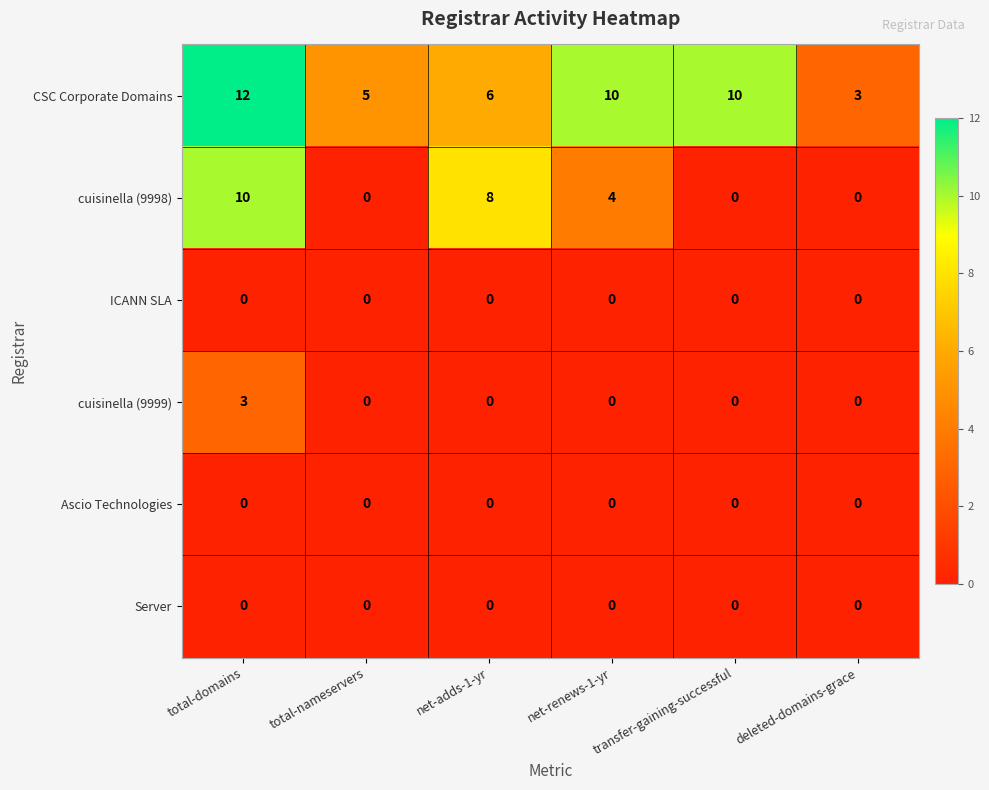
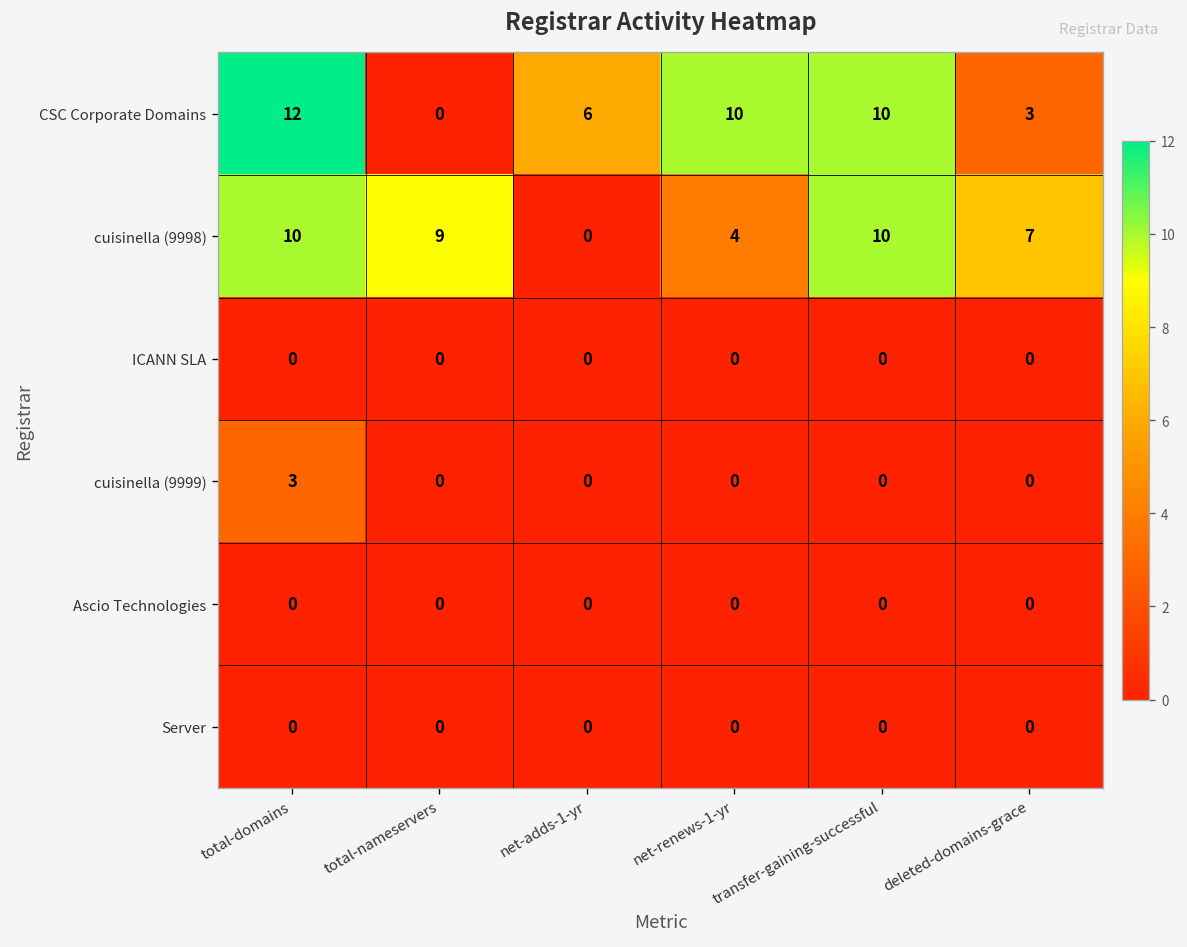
CSC Corporate Domains, total-nameservers: 5 -> 0
cuisinella (9998), total-nameservers: 0 -> 9
cuisinella (9998), net-adds-1-yr: 8 -> 0
cuisinella (9998), transfer-gaining-successful: 0 -> 10
cuisinella (9998), deleted-domains-grace: 0 -> 7
